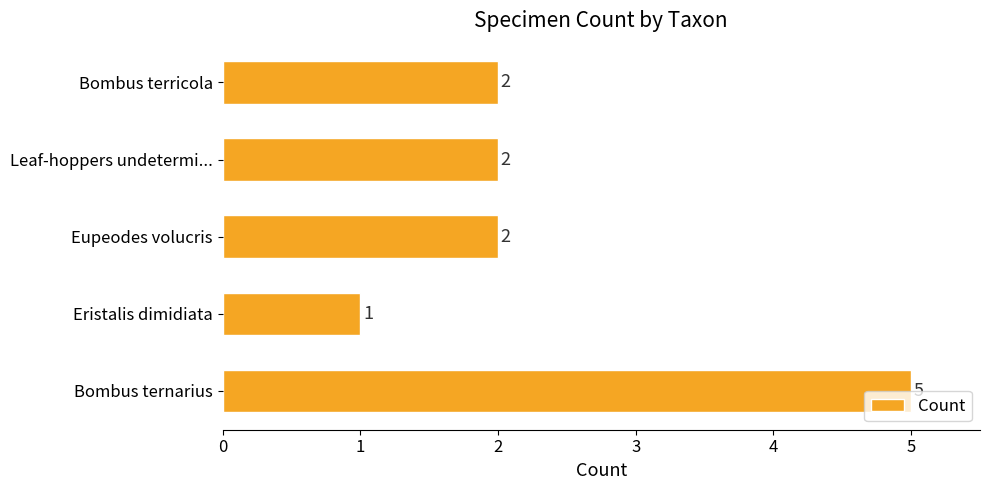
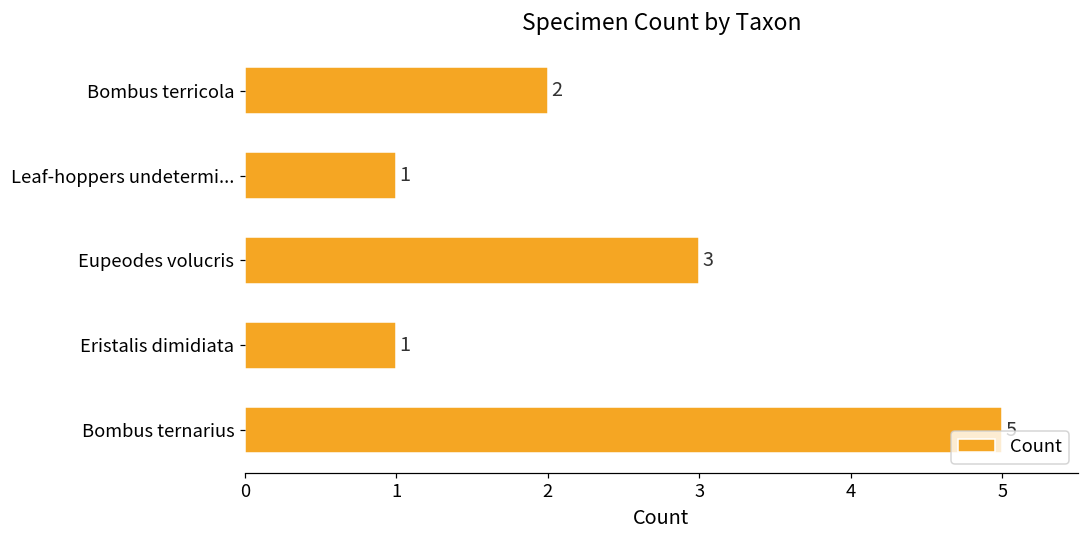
Leaf-hoppers undetermi...: 2 -> 1
Eupeodes volucris: 2 -> 3
